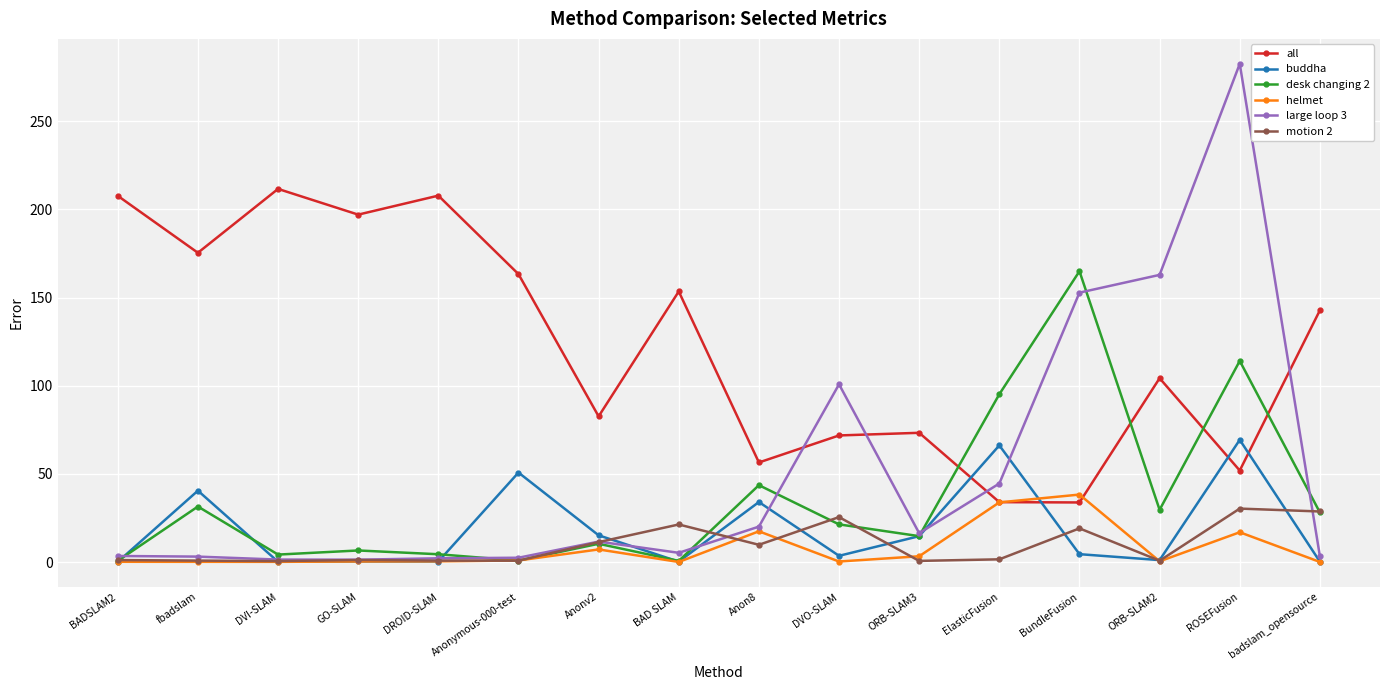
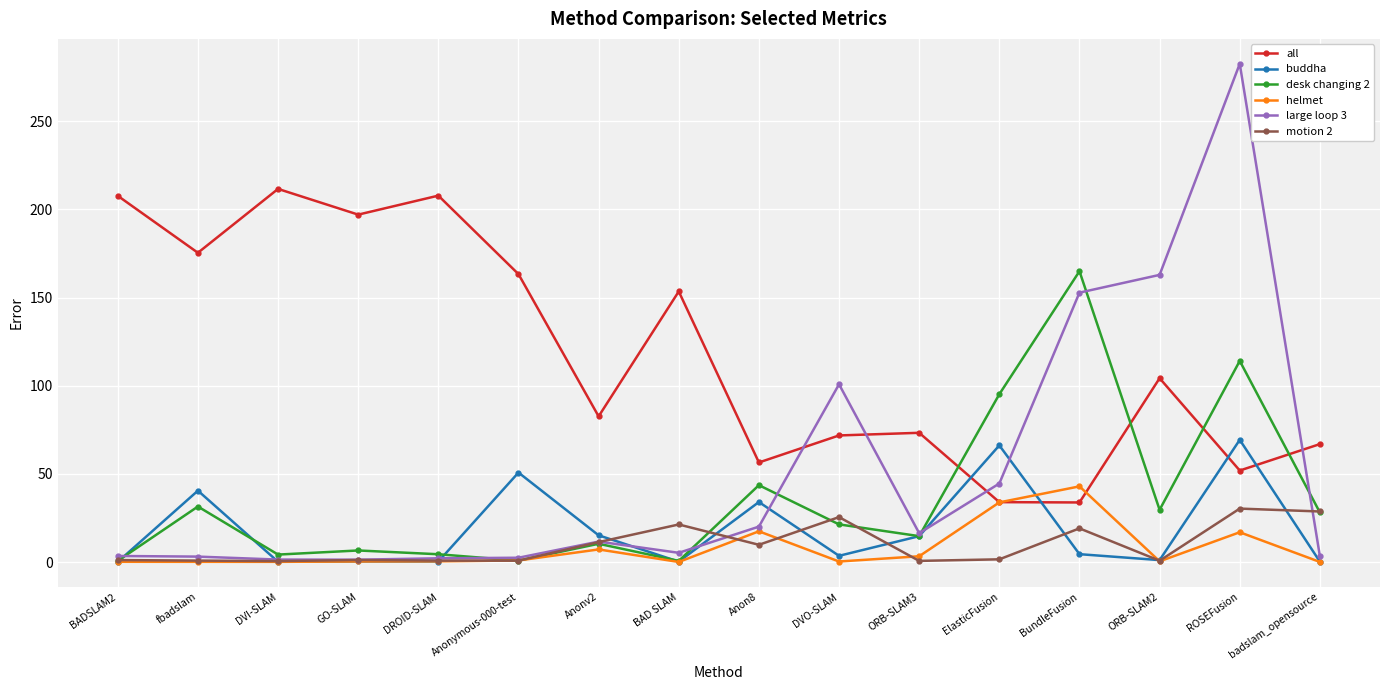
helmet, BundleFusion: 38 -> 43
all, badslam_opensource: 143 -> 67
